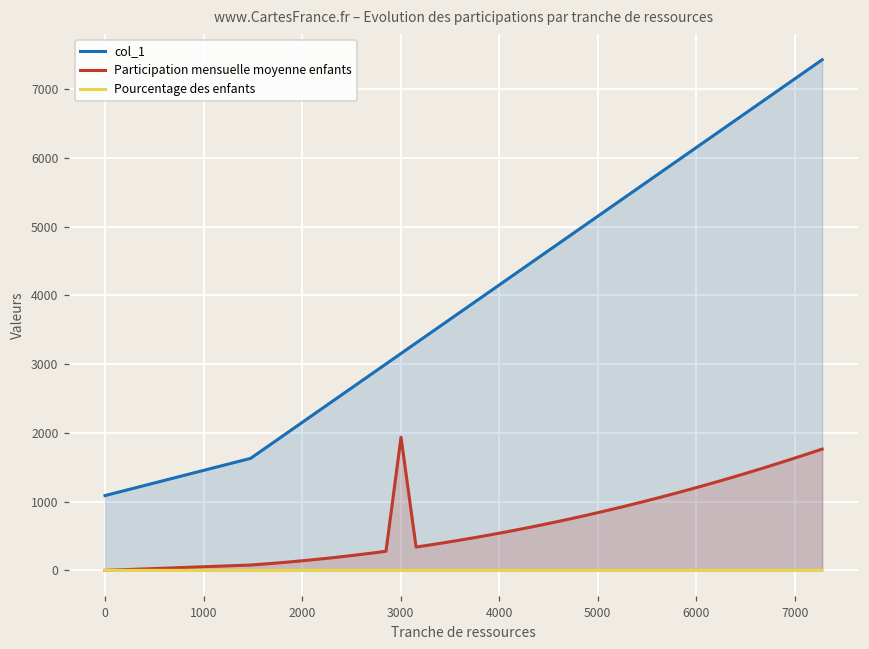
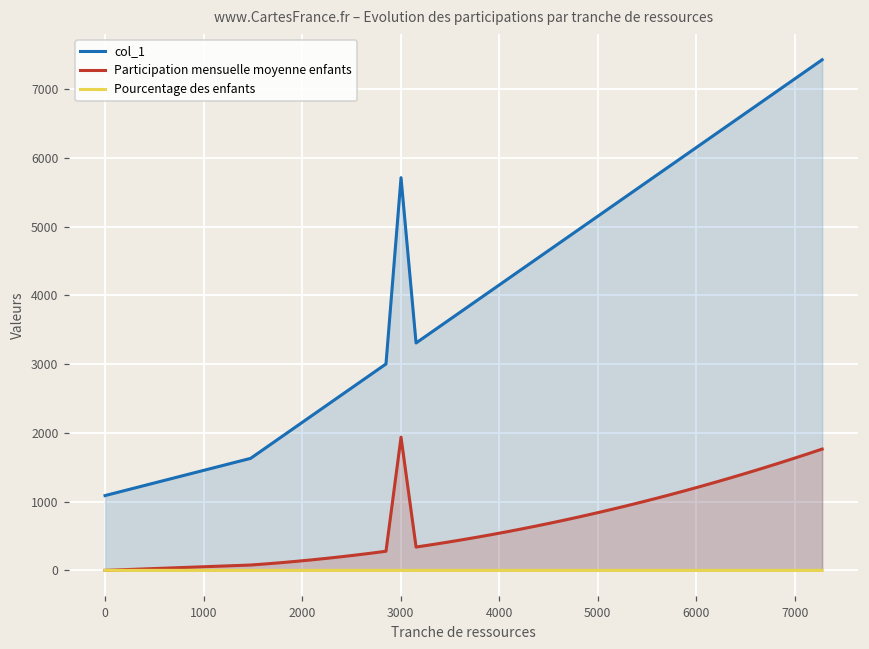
col_1, 3000: 3200 -> 5700
